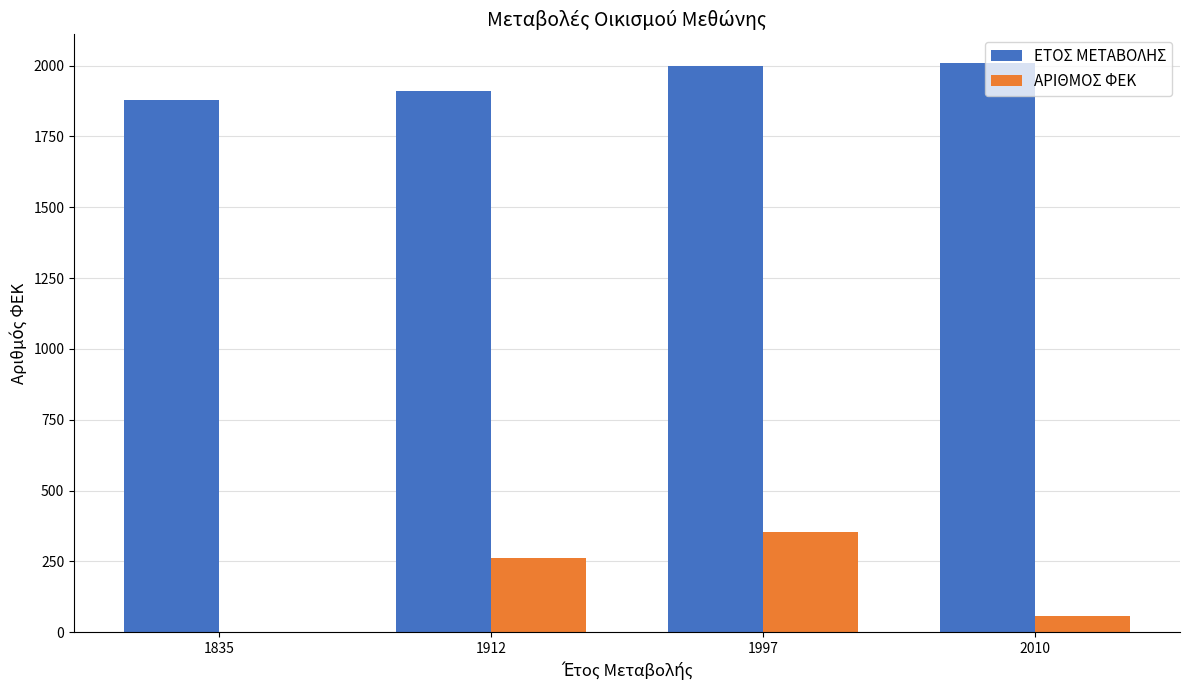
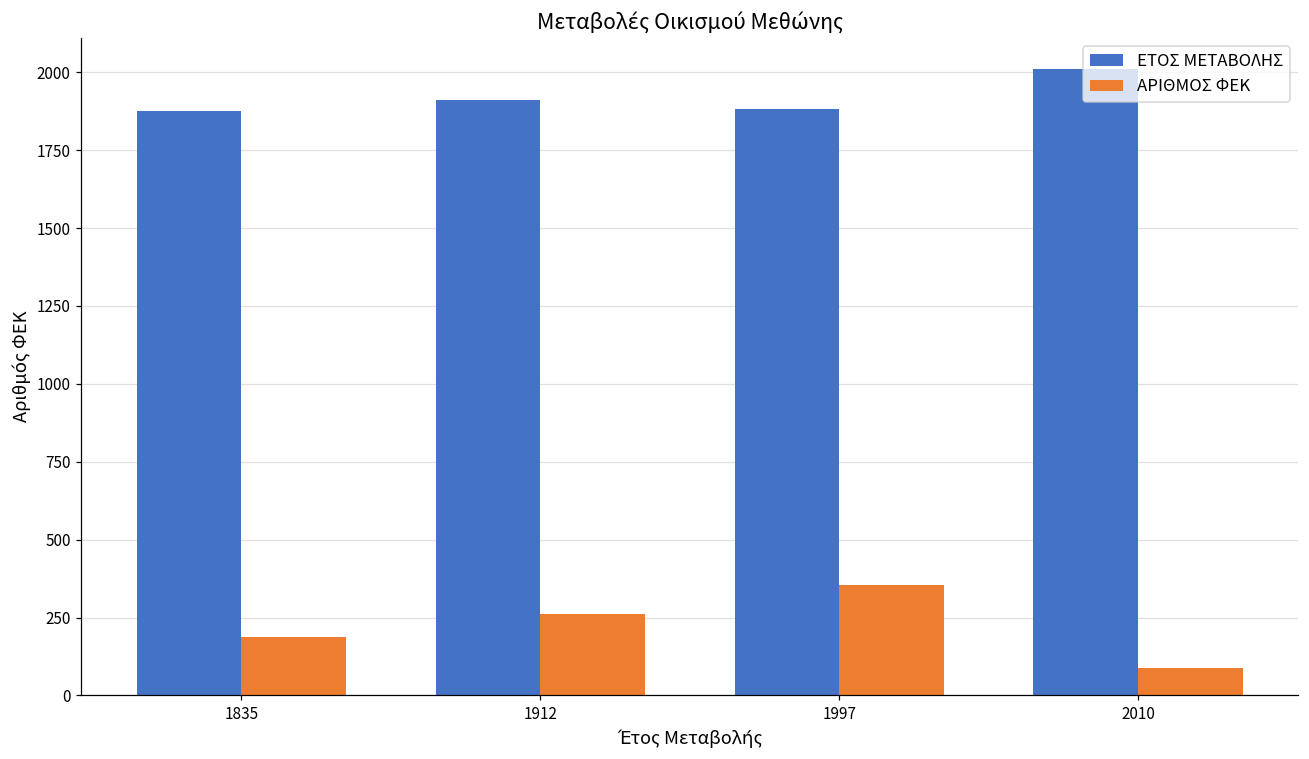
ΑΡΙΘΜΟΣ ΦΕΚ, 1835: 0 -> 190
ΕΤΟΣ ΜΕΤΑΒΟΛΗΣ, 1997: 2000 -> 1880
ΑΡΙΘΜΟΣ ΦΕΚ, 2010: 60 -> 90
